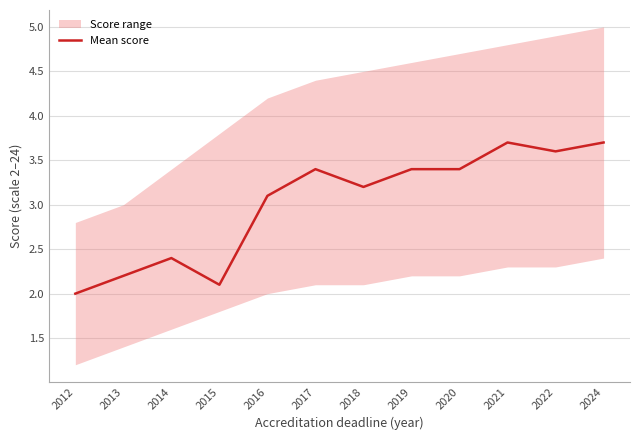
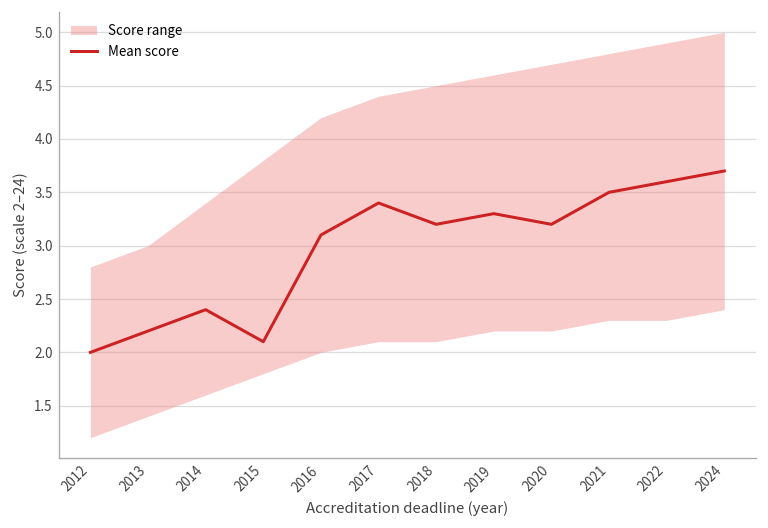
Mean score, 2019: 3.4 -> 3.3
Mean score, 2020: 3.4 -> 3.2
Mean score, 2021: 3.7 -> 3.5
